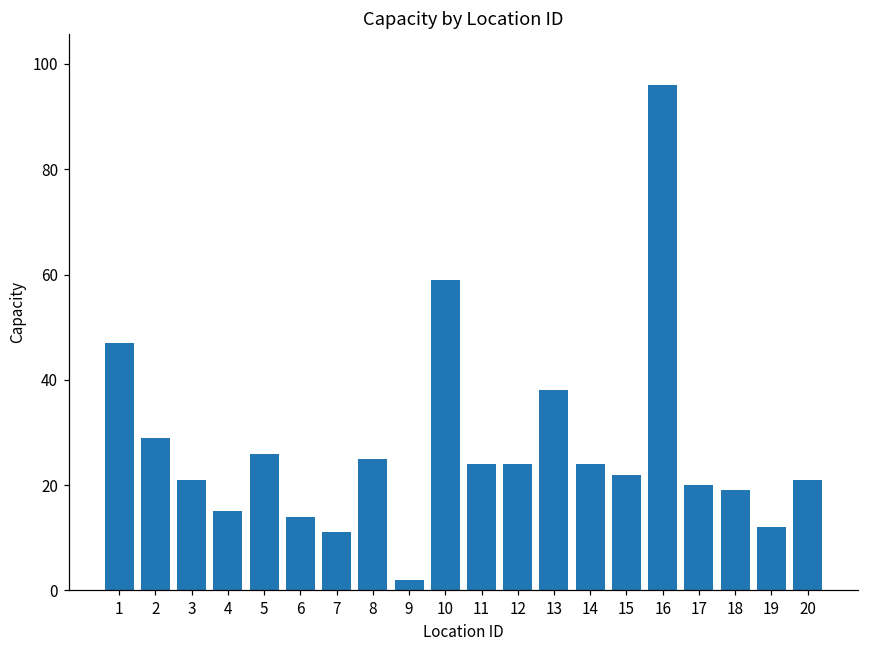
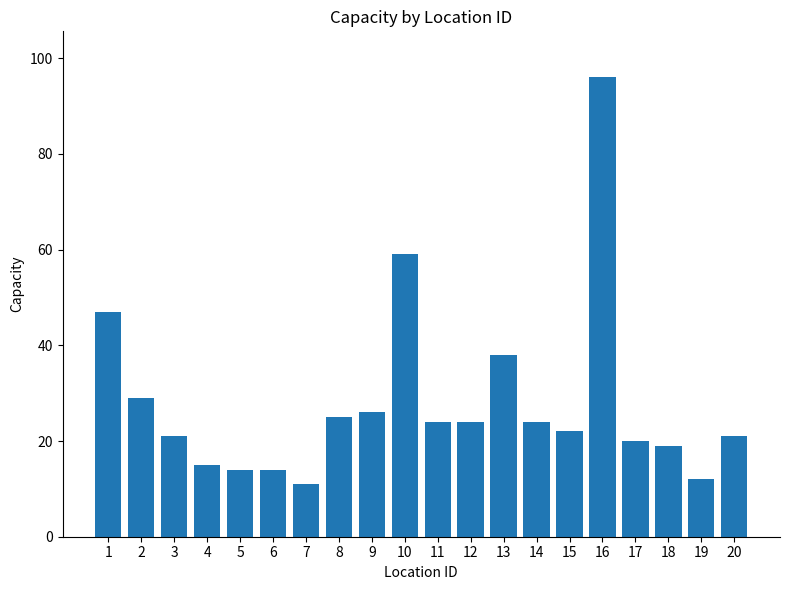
5: 26 -> 14
9: 2 -> 26
